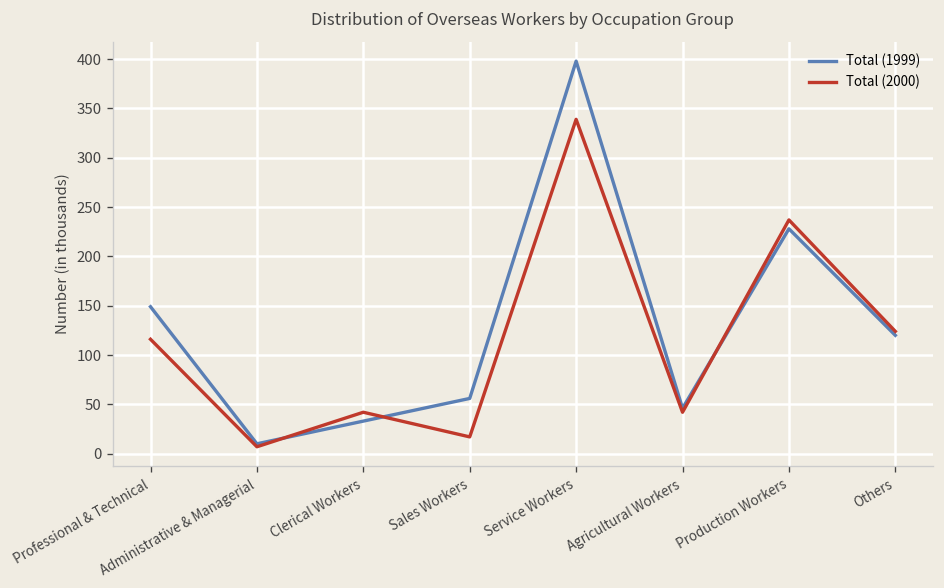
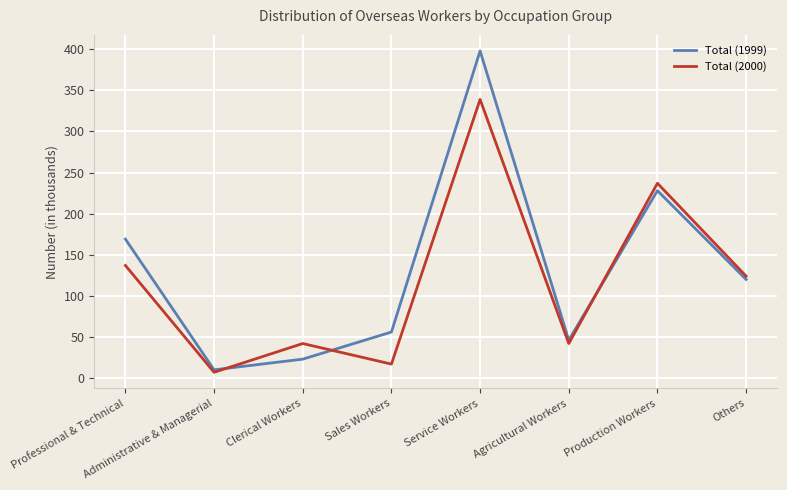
Total (1999), Professional & Technical: 150 -> 170
Total (2000), Professional & Technical: 120 -> 140
Total (1999), Clerical Workers: 30 -> 20
